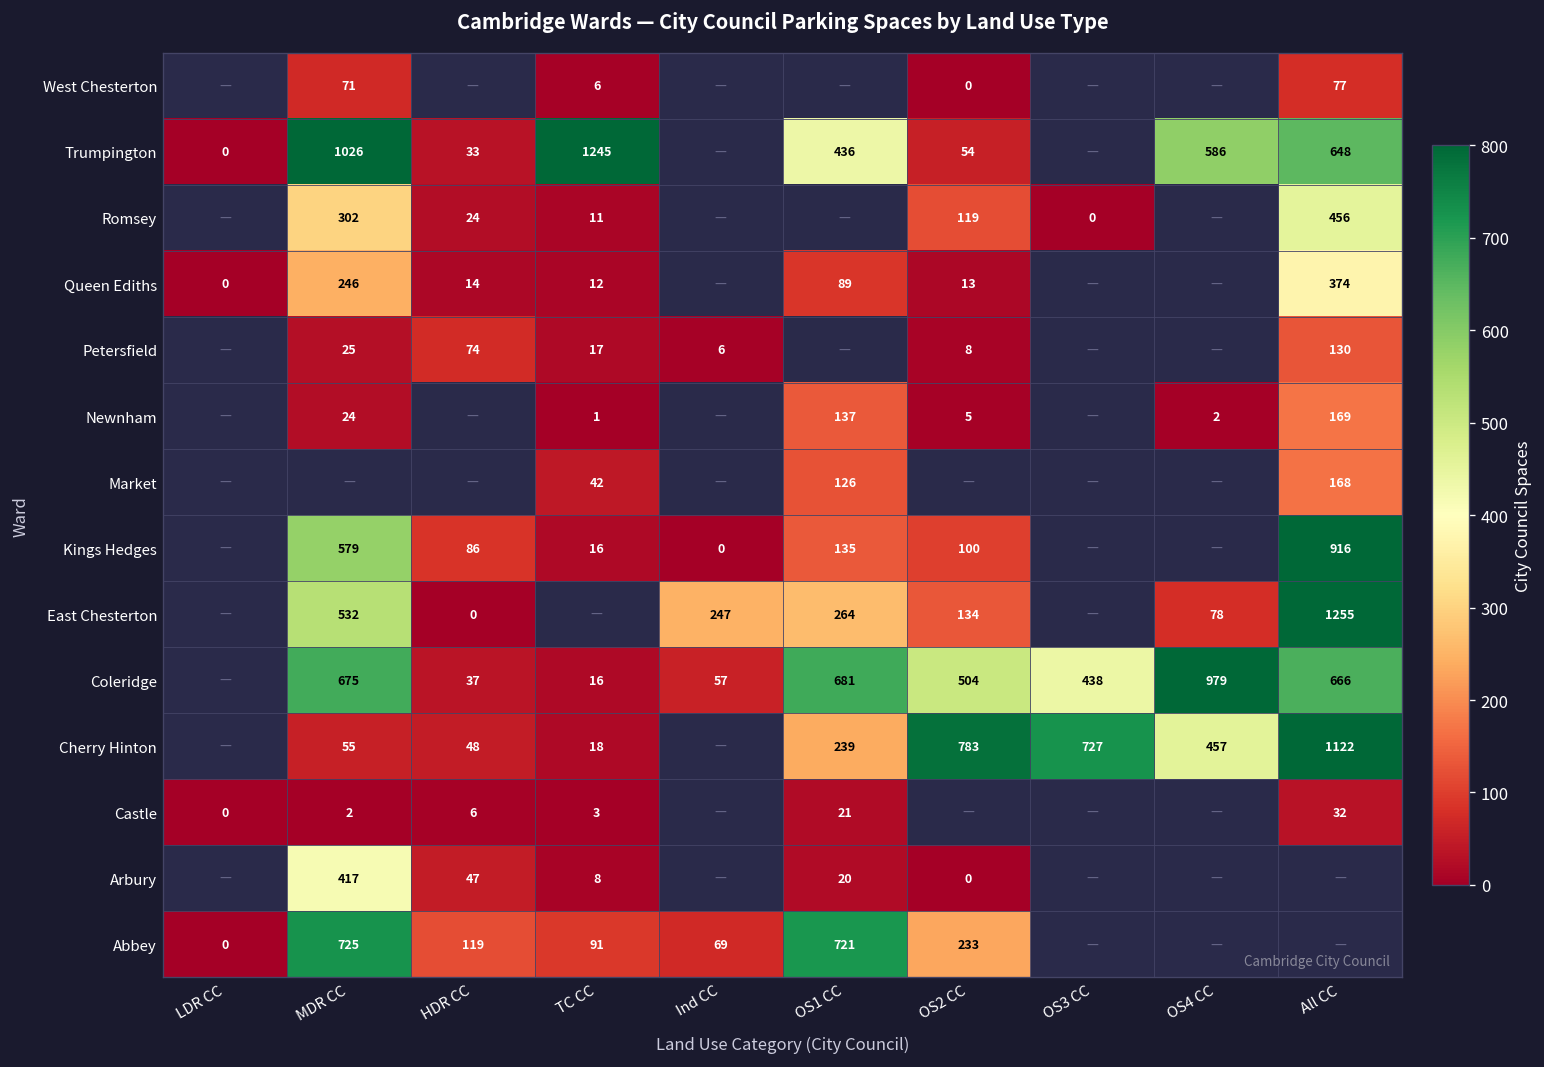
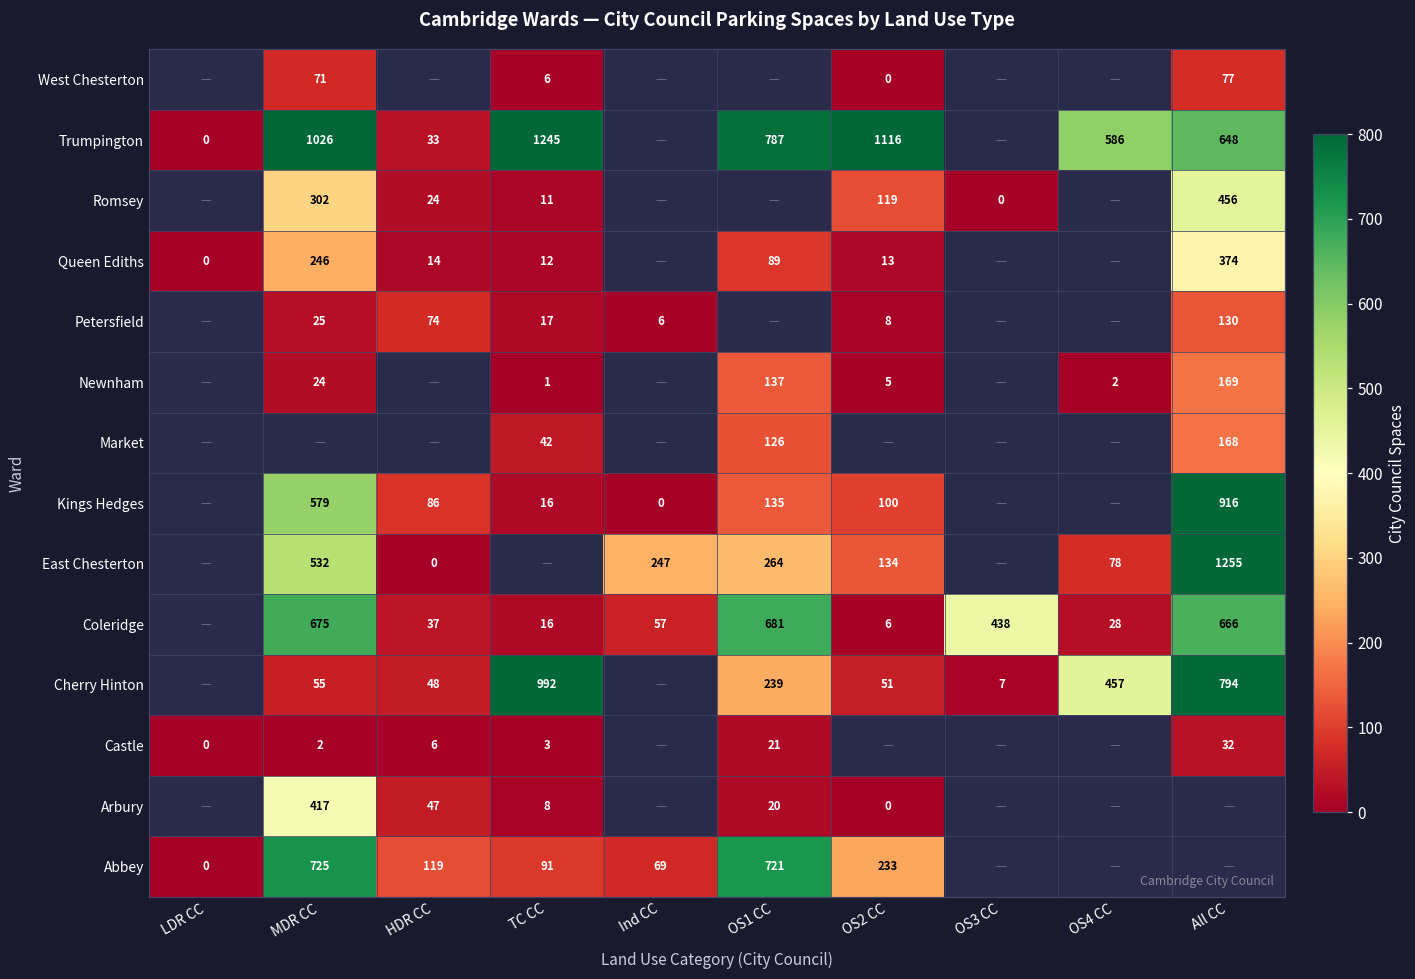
Trumpington, OS1 CC: 436 -> 787
Trumpington, OS2 CC: 54 -> 1116
Coleridge, OS2 CC: 504 -> 6
Coleridge, OS4 CC: 979 -> 28
Cherry Hinton, TC CC: 18 -> 992
Cherry Hinton, OS2 CC: 783 -> 51
Cherry Hinton, OS3 CC: 727 -> 7
Cherry Hinton, All CC: 1122 -> 794
